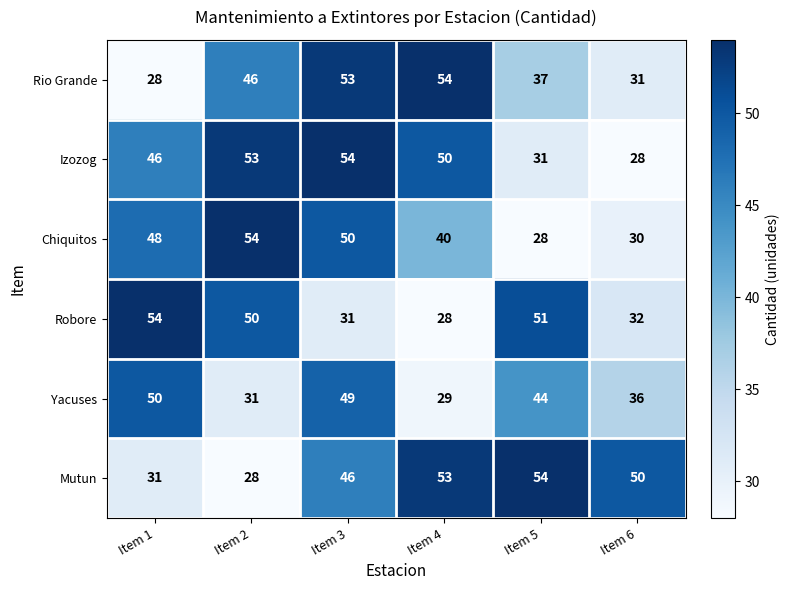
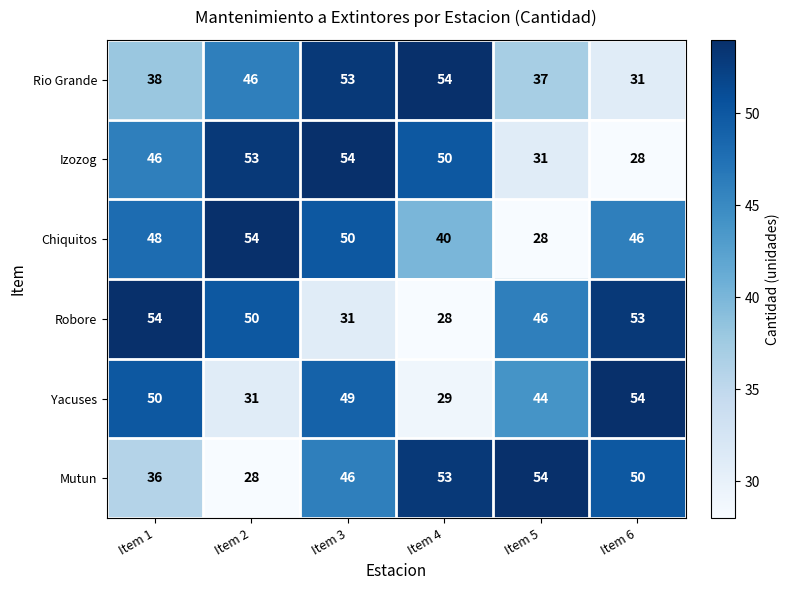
Rio Grande, Item 1: 28 -> 38
Chiquitos, Item 6: 30 -> 46
Robore, Item 5: 51 -> 46
Robore, Item 6: 32 -> 53
Yacuses, Item 6: 36 -> 54
Mutun, Item 1: 31 -> 36
